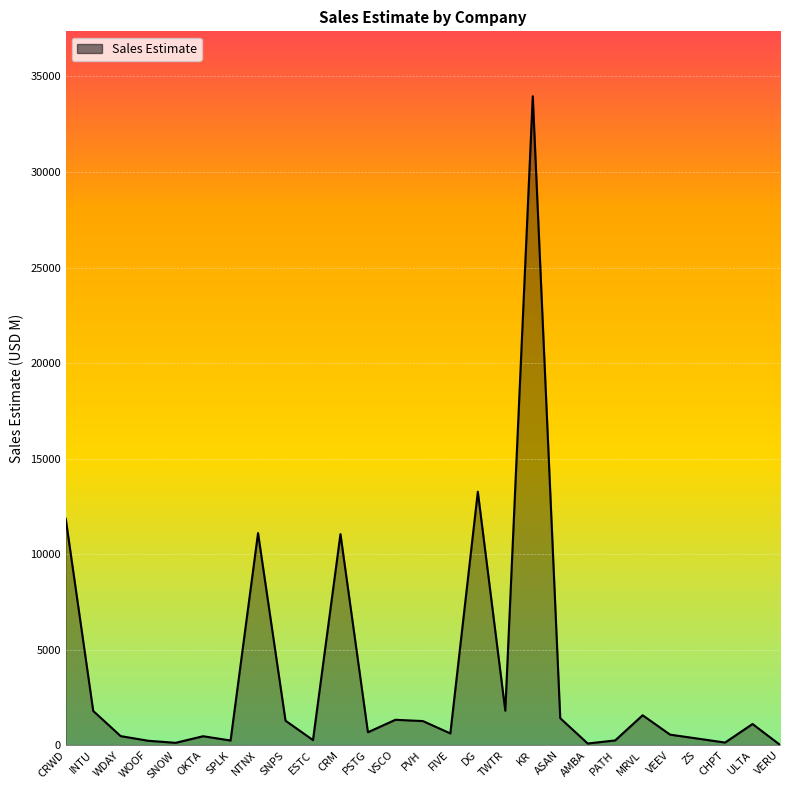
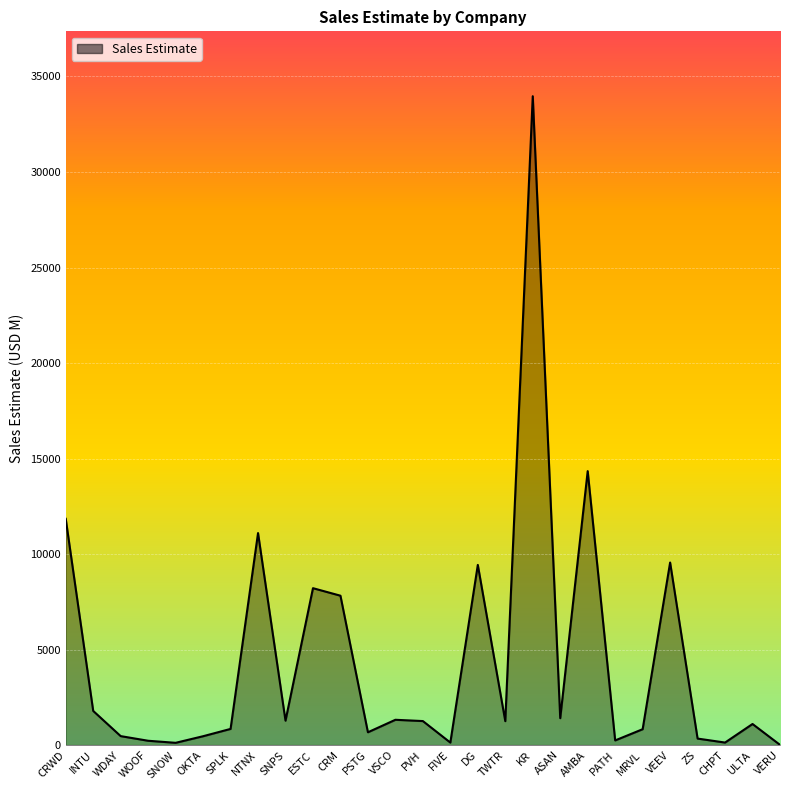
SPLK: 200 -> 800
ESTC: 300 -> 8200
CRM: 11000 -> 7800
FIVE: 600 -> 100
DG: 13300 -> 9400
TWTR: 1800 -> 1300
AMBA: 100 -> 14300
MRVL: 1600 -> 800
VEEV: 500 -> 9600
